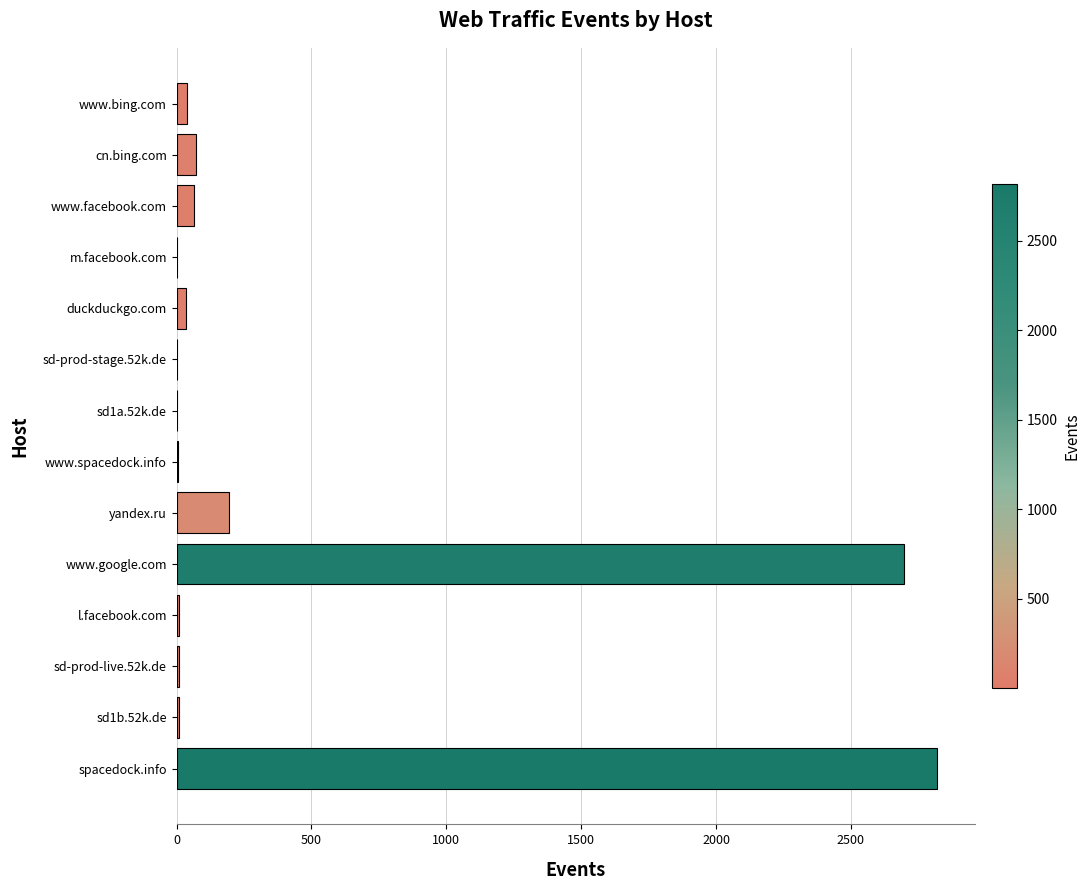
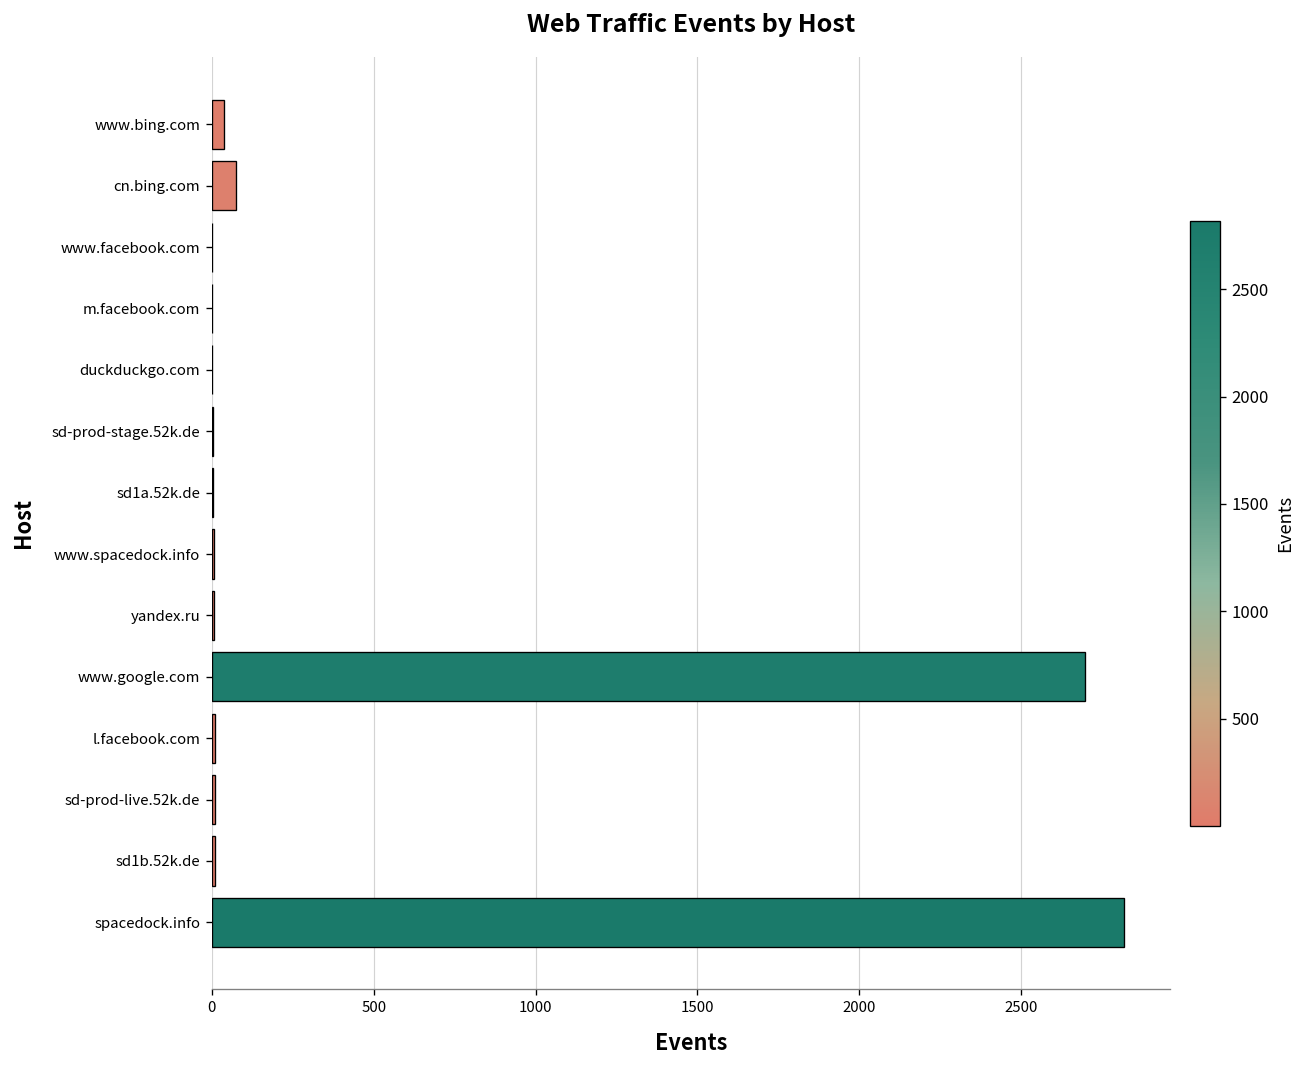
www.facebook.com: 70 -> 0
duckduckgo.com: 40 -> 0
yandex.ru: 190 -> 10
